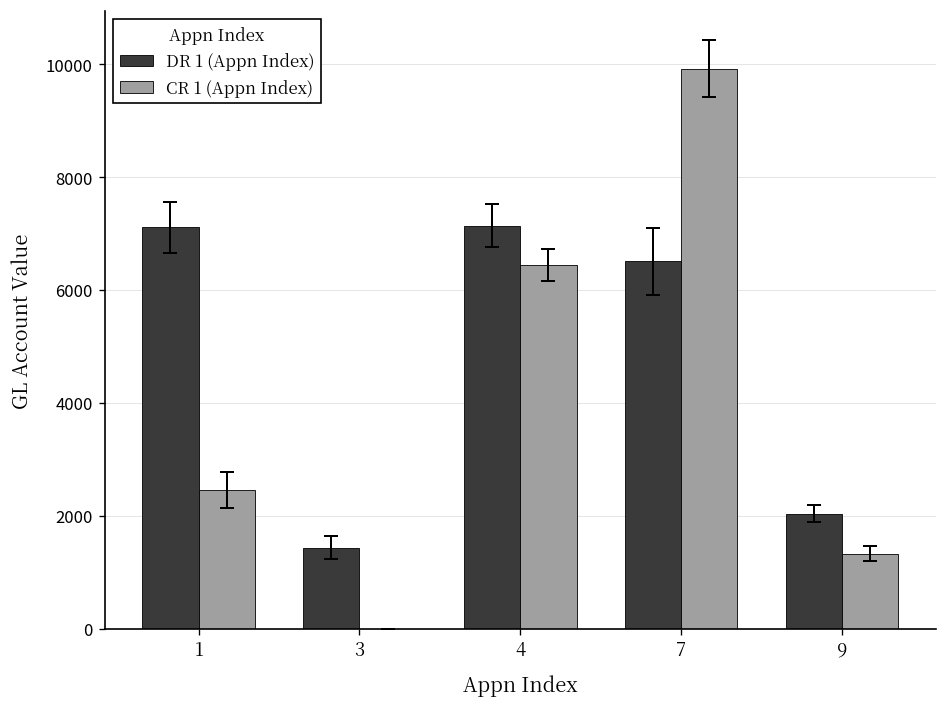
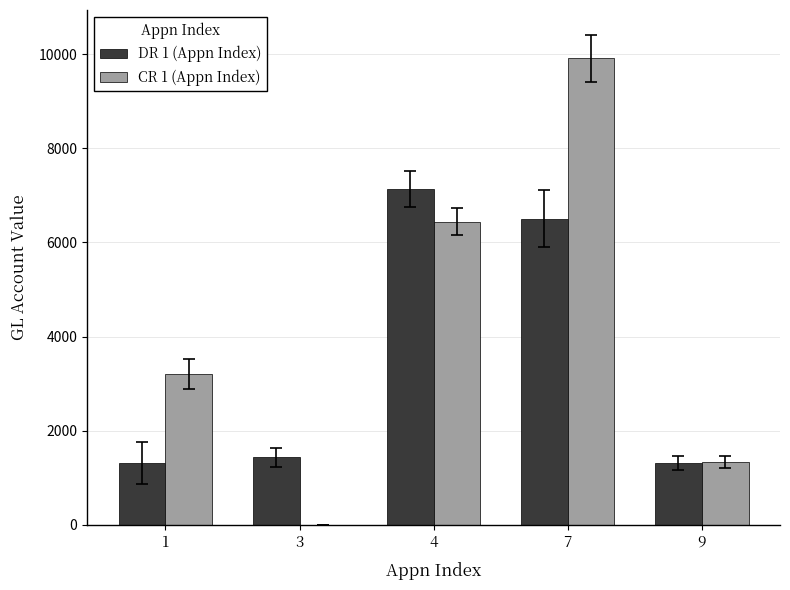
DR 1 (Appn Index), 1: 7100 -> 1300
CR 1 (Appn Index), 1: 2500 -> 3200
DR 1 (Appn Index), 9: 2000 -> 1300
